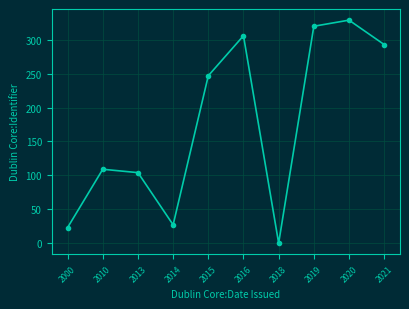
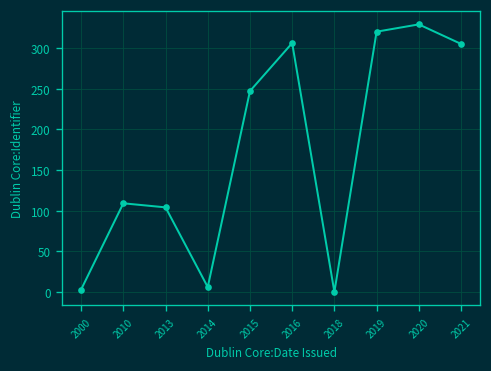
2000: 20 -> 0
2014: 30 -> 10
2021: 290 -> 310
